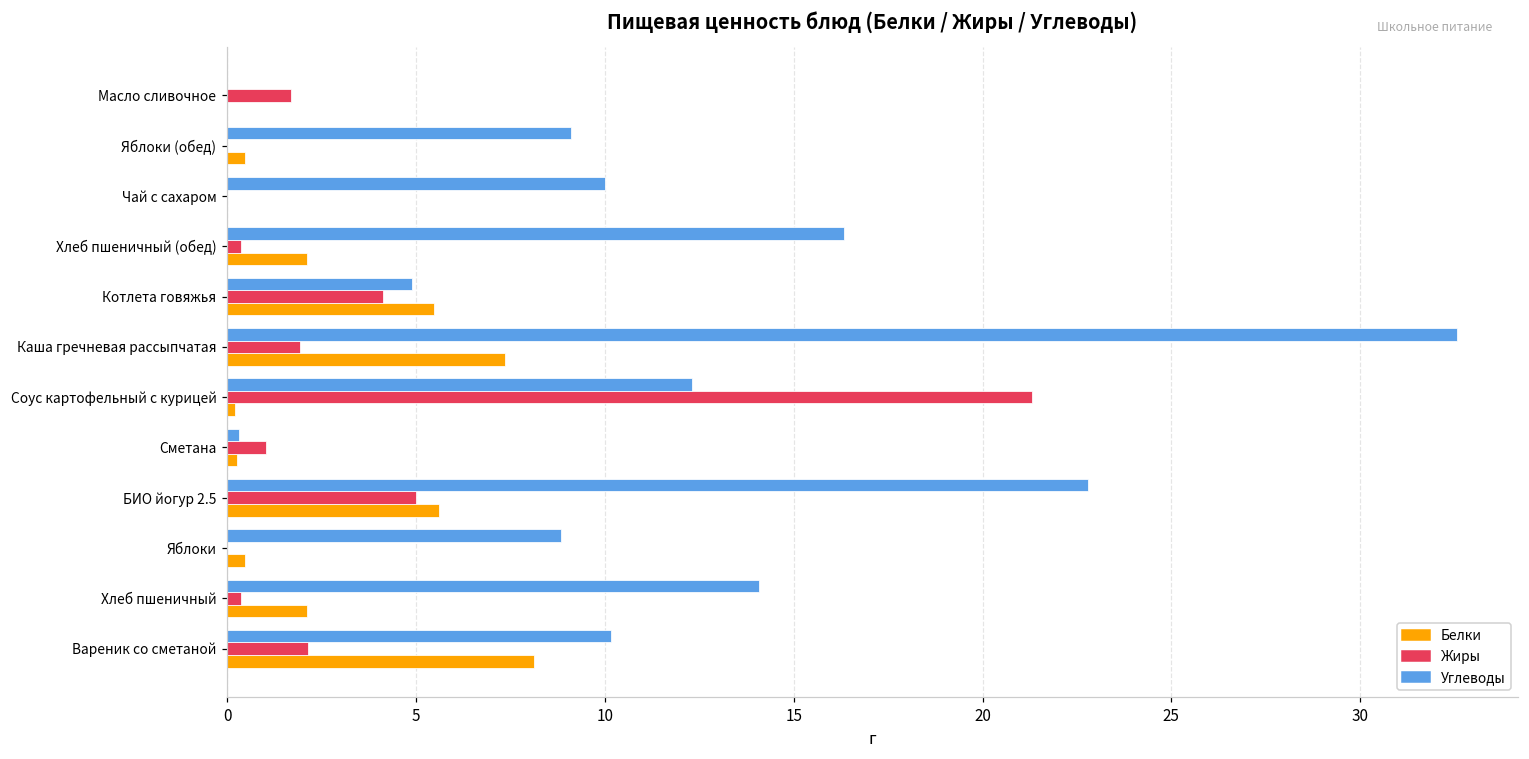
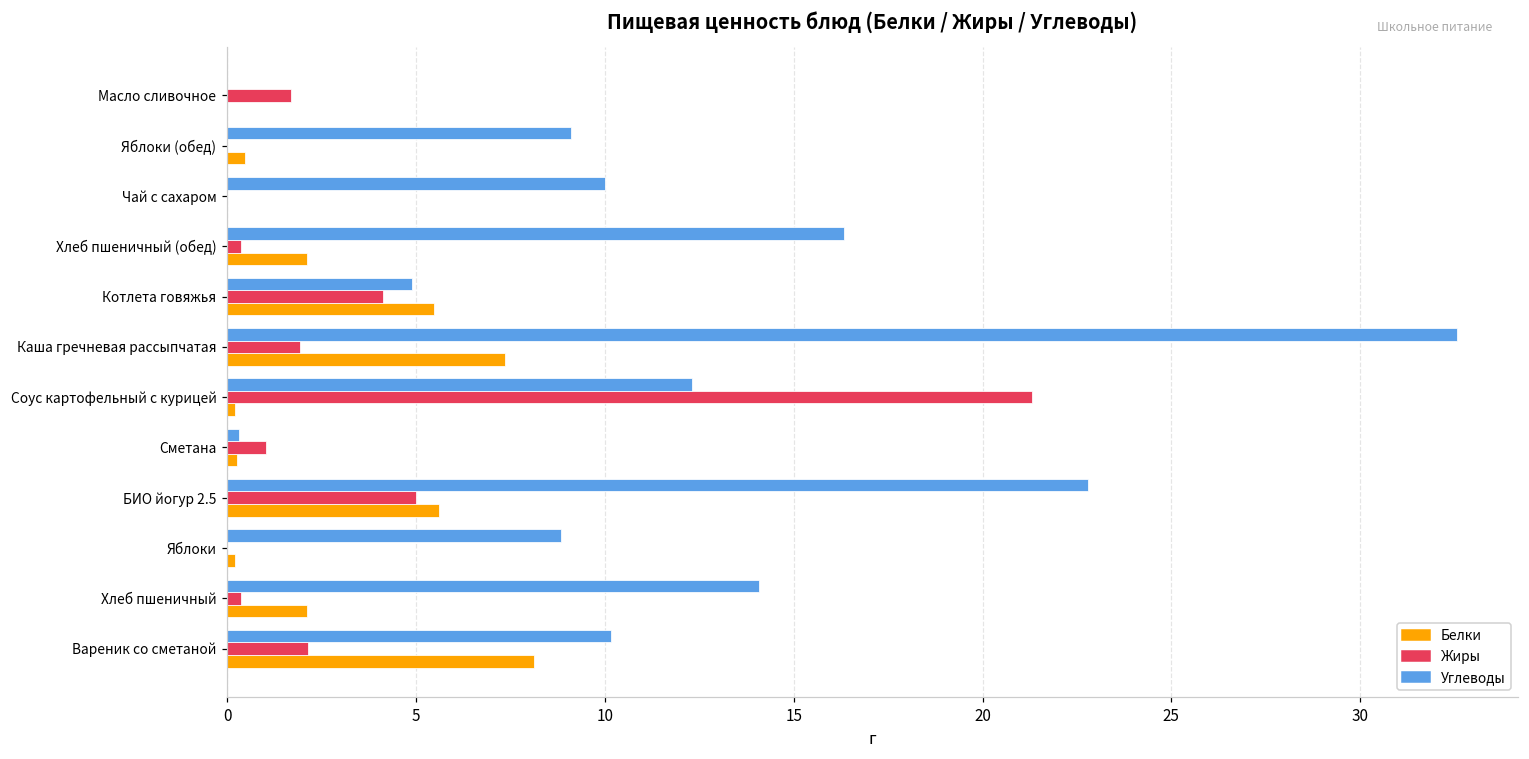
Белки, Яблоки: 0.5 -> 0.2
